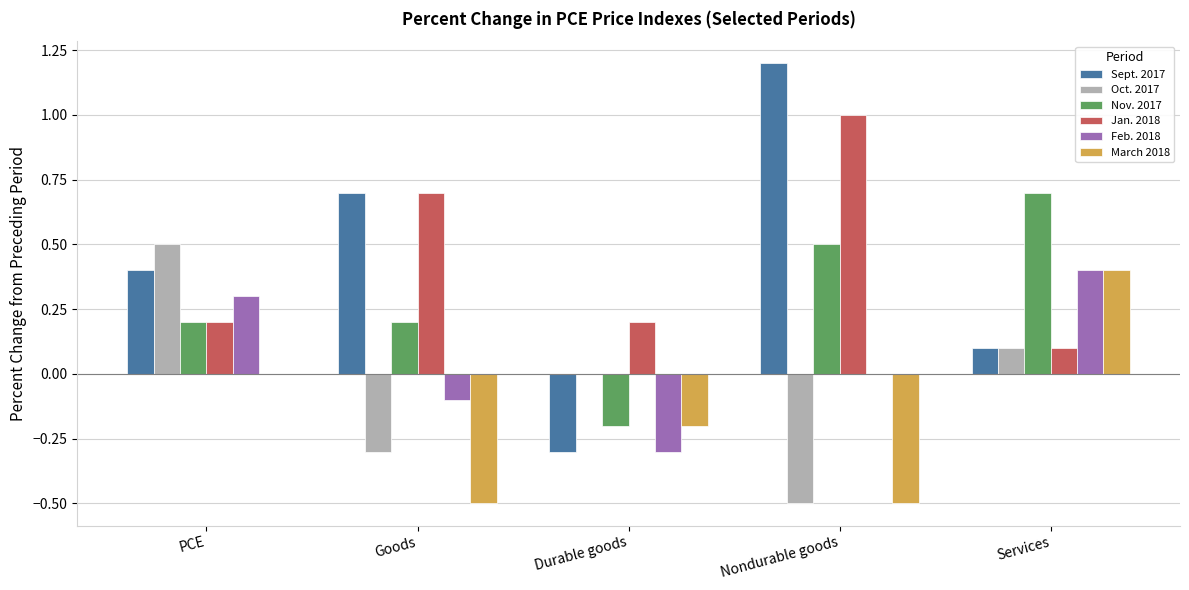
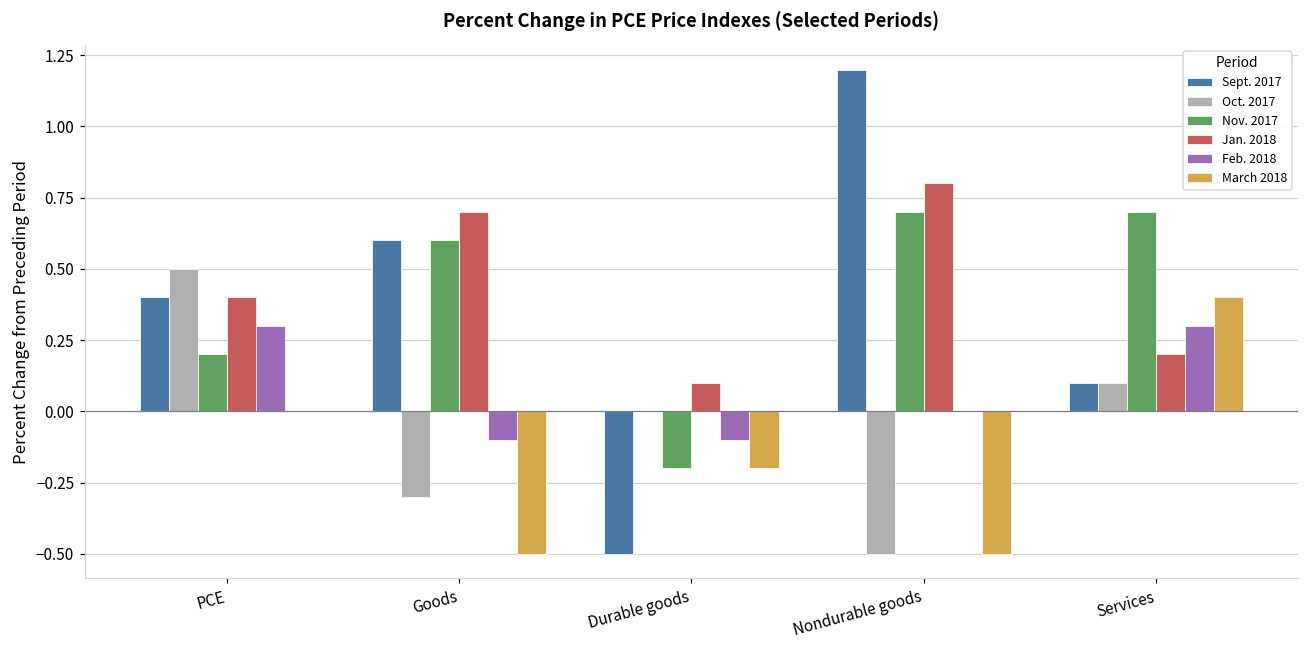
Jan. 2018, PCE: 0.2 -> 0.4
Sept. 2017, Goods: 0.7 -> 0.6
Nov. 2017, Goods: 0.2 -> 0.6
Sept. 2017, Durable goods: -0.3 -> -0.5
Jan. 2018, Durable goods: 0.2 -> 0.1
Feb. 2018, Durable goods: -0.3 -> -0.1
Nov. 2017, Nondurable goods: 0.5 -> 0.7
Jan. 2018, Nondurable goods: 1.0 -> 0.8
Jan. 2018, Services: 0.1 -> 0.2
Feb. 2018, Services: 0.4 -> 0.3
